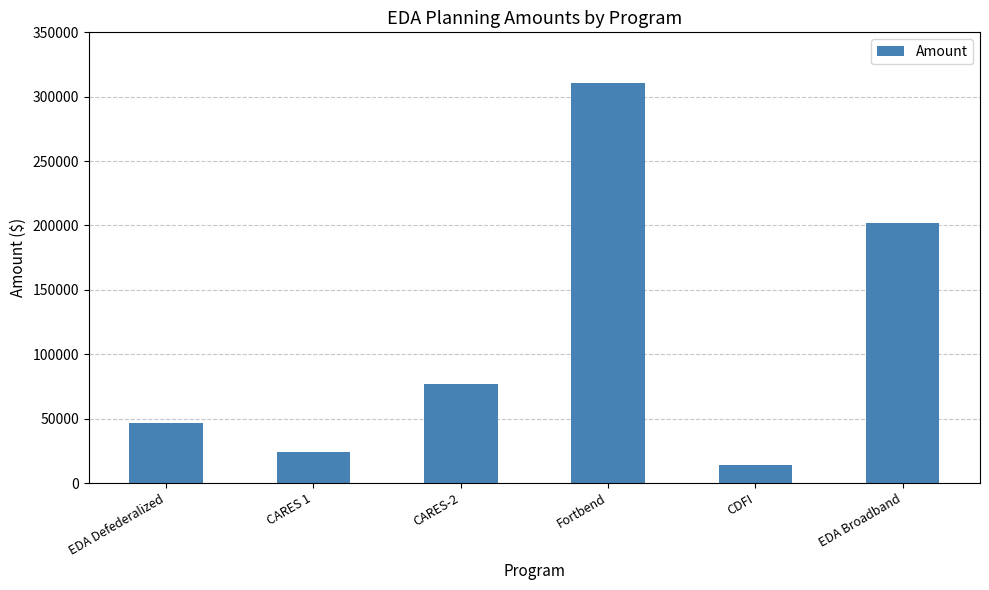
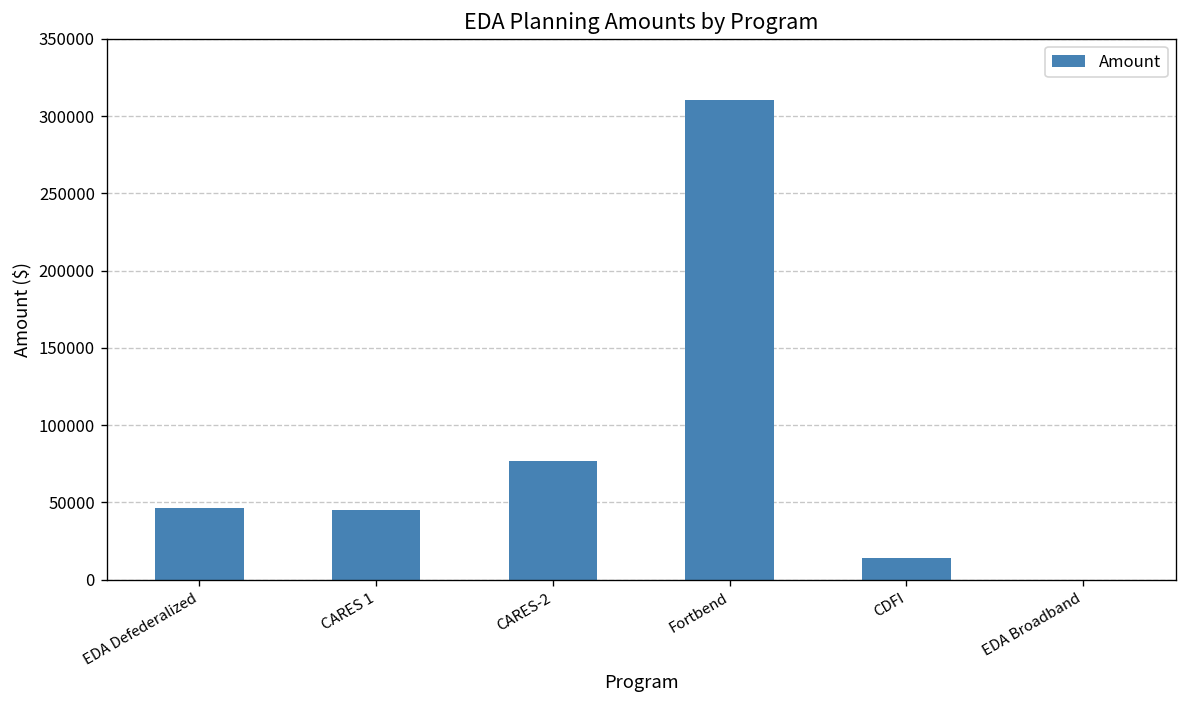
CARES 1: 24000 -> 45000
EDA Broadband: 202000 -> 0
